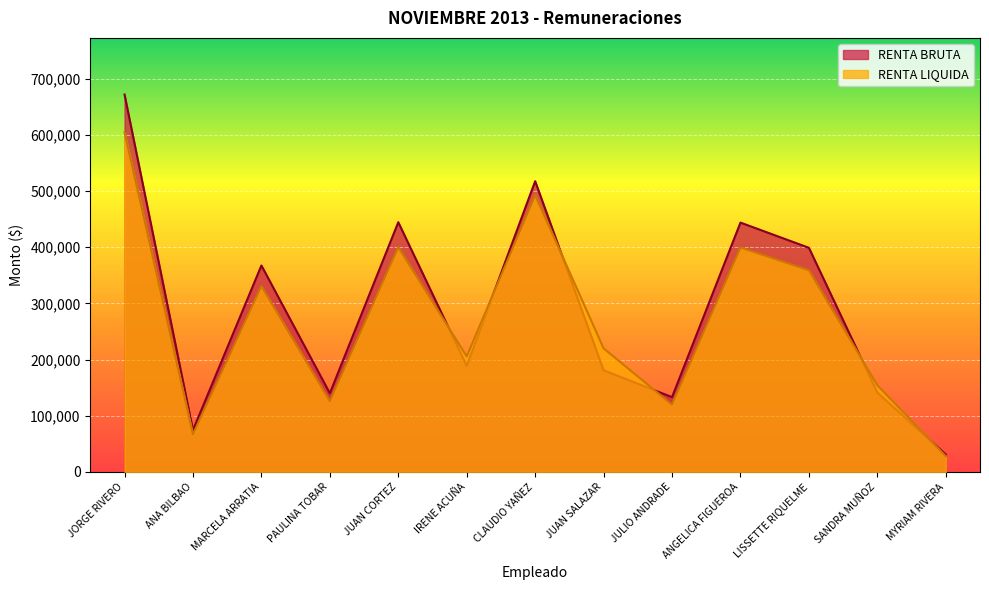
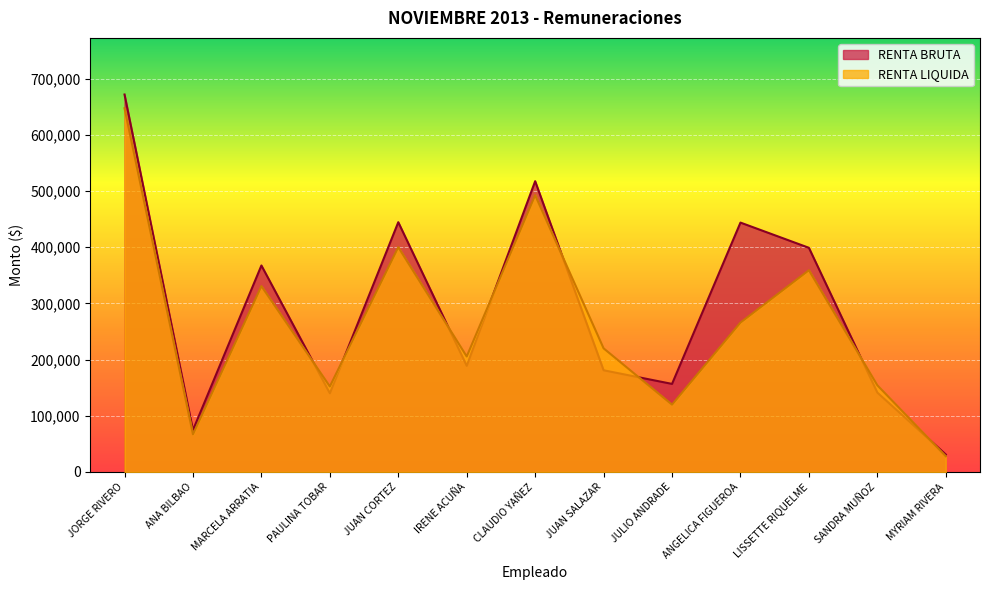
RENTA LIQUIDA, JORGE RIVERO: 600,000 -> 650,000
RENTA LIQUIDA, PAULINA TOBAR: 130,000 -> 150,000
RENTA BRUTA, JULIO ANDRADE: 130,000 -> 160,000
RENTA LIQUIDA, ANGELICA FIGUEROA: 400,000 -> 270,000
